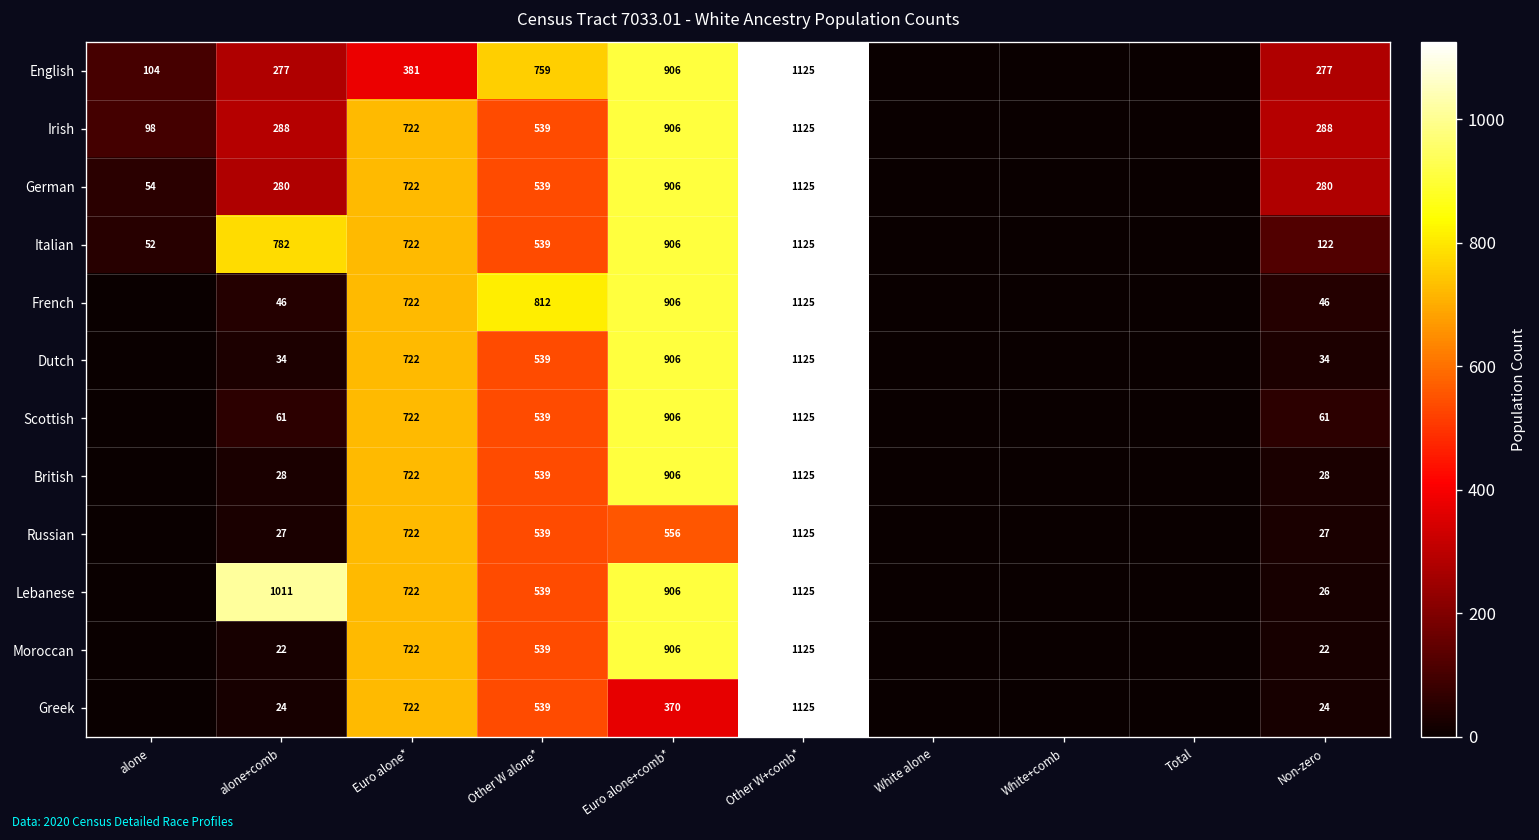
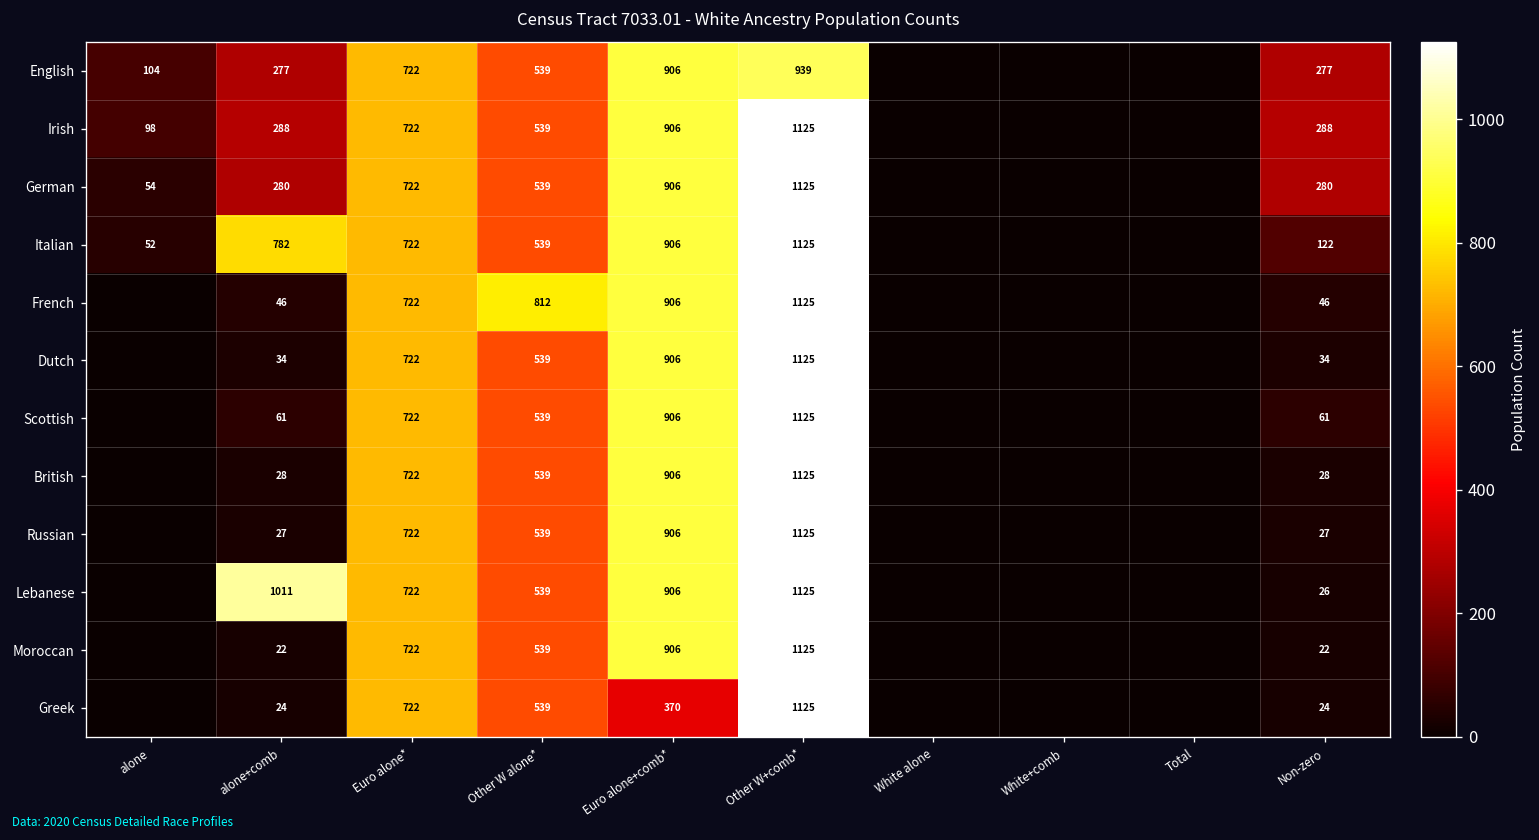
English, Euro alone*: 381 -> 722
English, Other W alone*: 759 -> 539
English, Other W+comb*: 1125 -> 939
Russian, Euro alone+comb*: 556 -> 906
